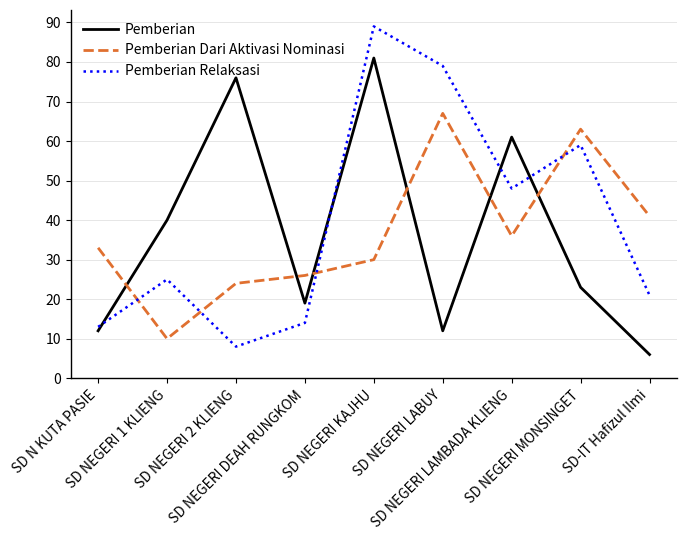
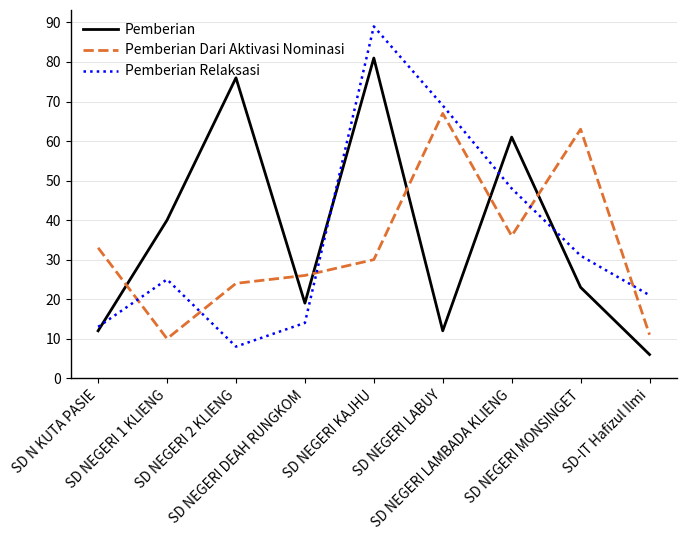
Pemberian Relaksasi, SD NEGERI LABUY: 79 -> 69
Pemberian Relaksasi, SD NEGERI MONSINGET: 59 -> 31
Pemberian Dari Aktivasi Nominasi, SD-IT Hafizul Ilmi: 41 -> 11
